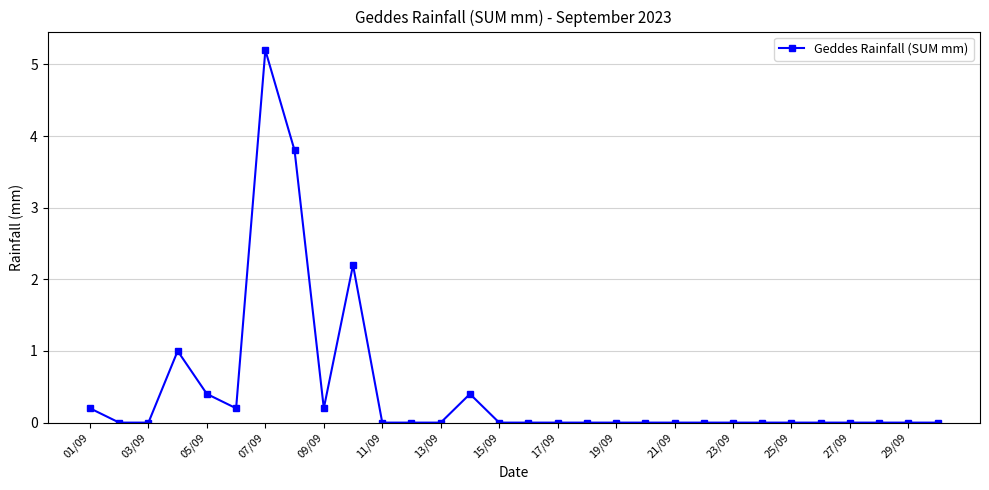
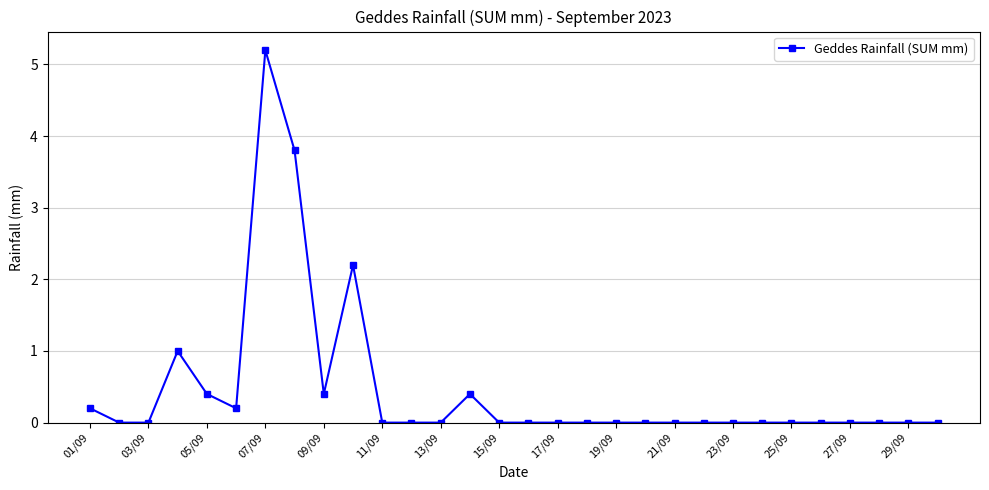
09/09: 0.2 -> 0.4
